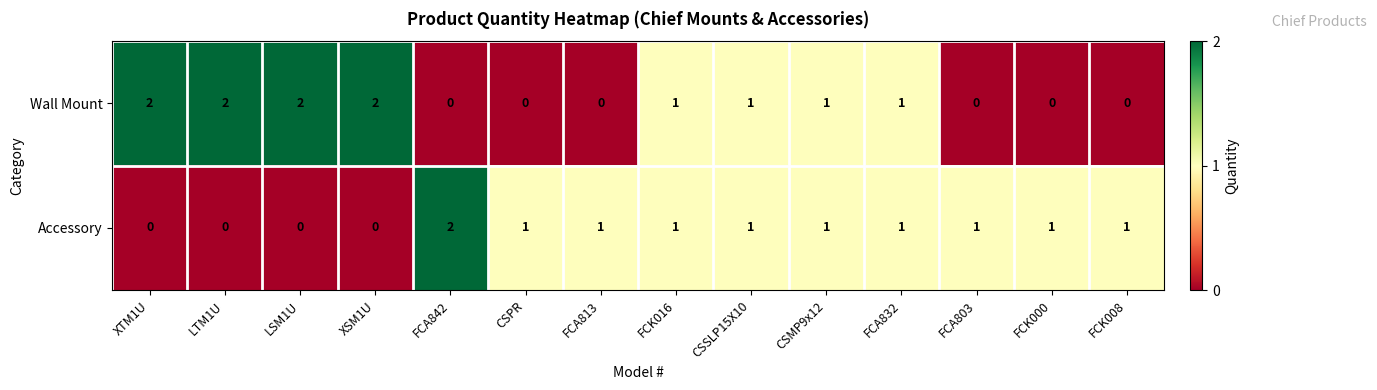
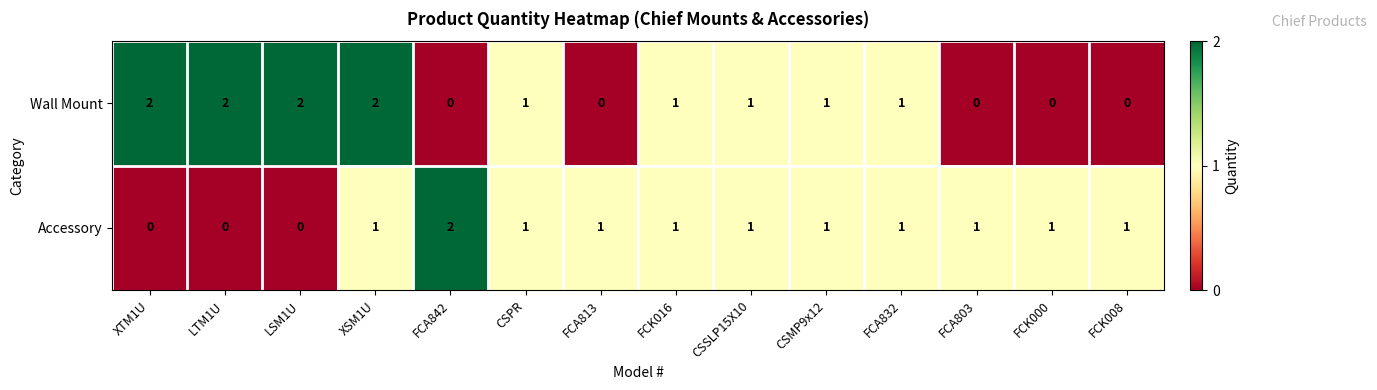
Wall Mount, CSPR: 0 -> 1
Accessory, XSM1U: 0 -> 1
